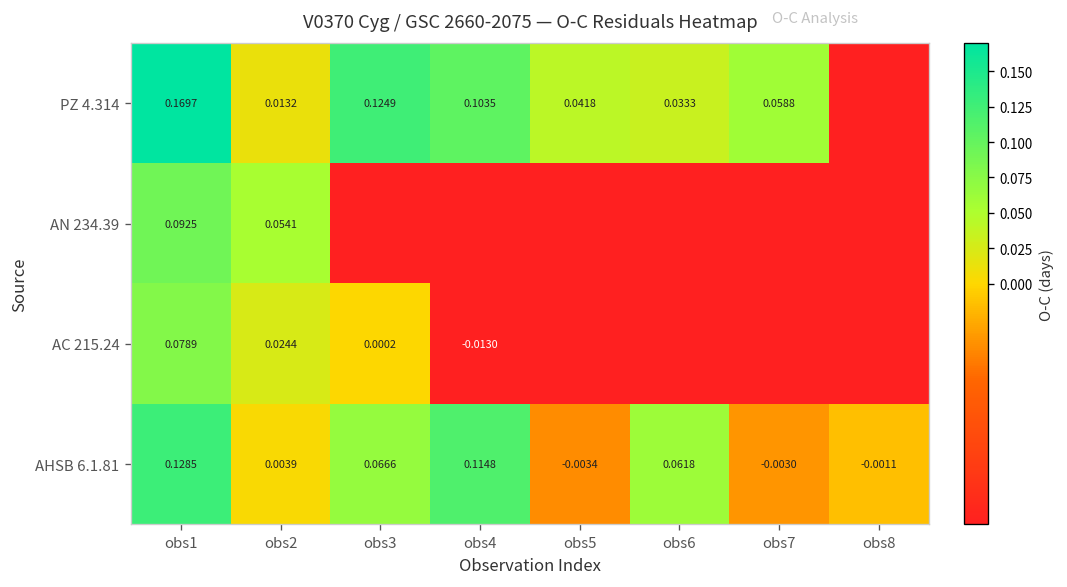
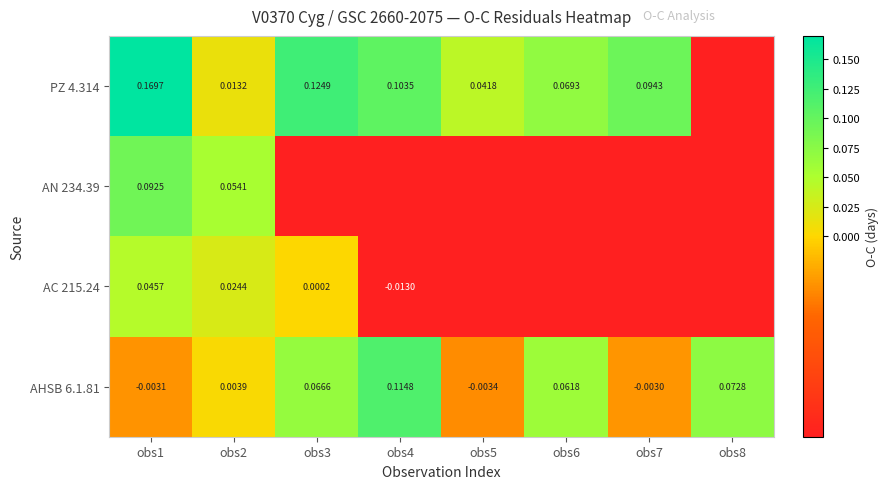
PZ 4.314, obs6: 0.0333 -> 0.0693
PZ 4.314, obs7: 0.0588 -> 0.0943
AC 215.24, obs1: 0.0789 -> 0.0457
AHSB 6.1.81, obs1: 0.1285 -> -0.0031
AHSB 6.1.81, obs8: -0.0011 -> 0.0728
